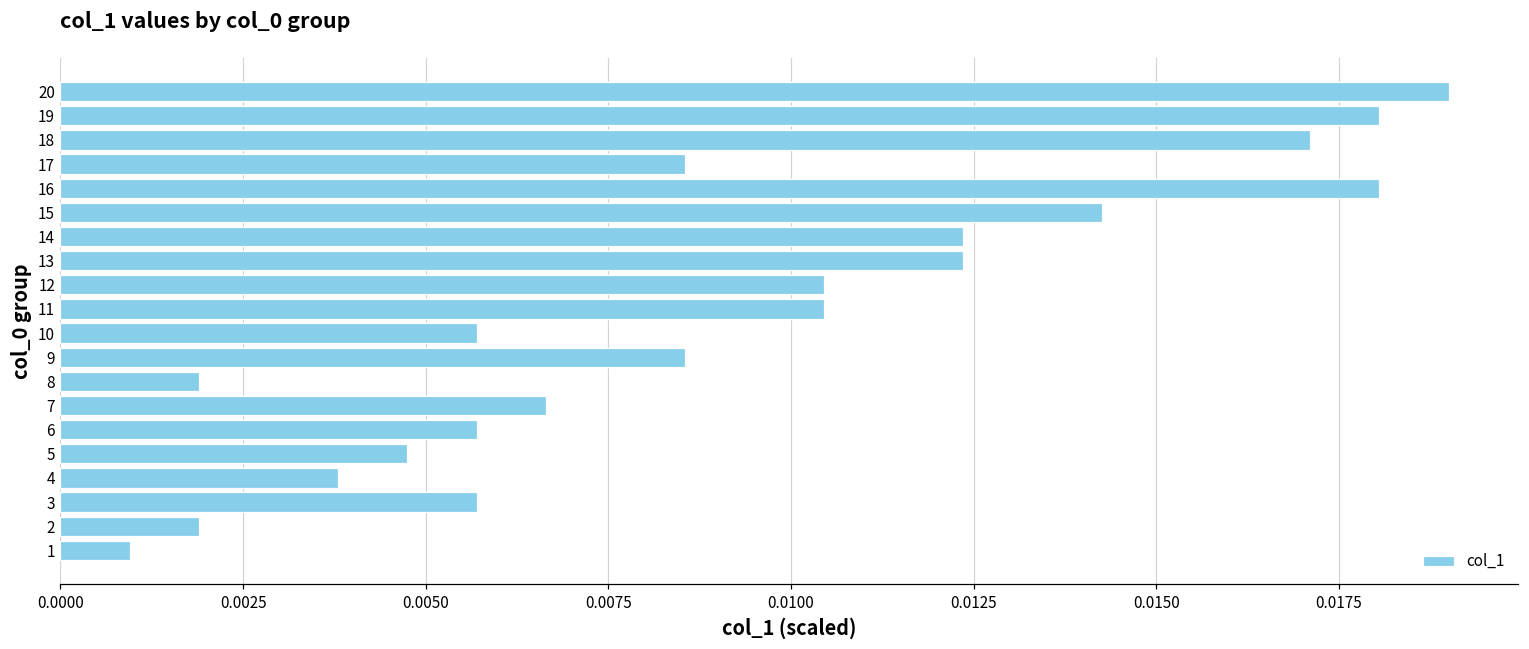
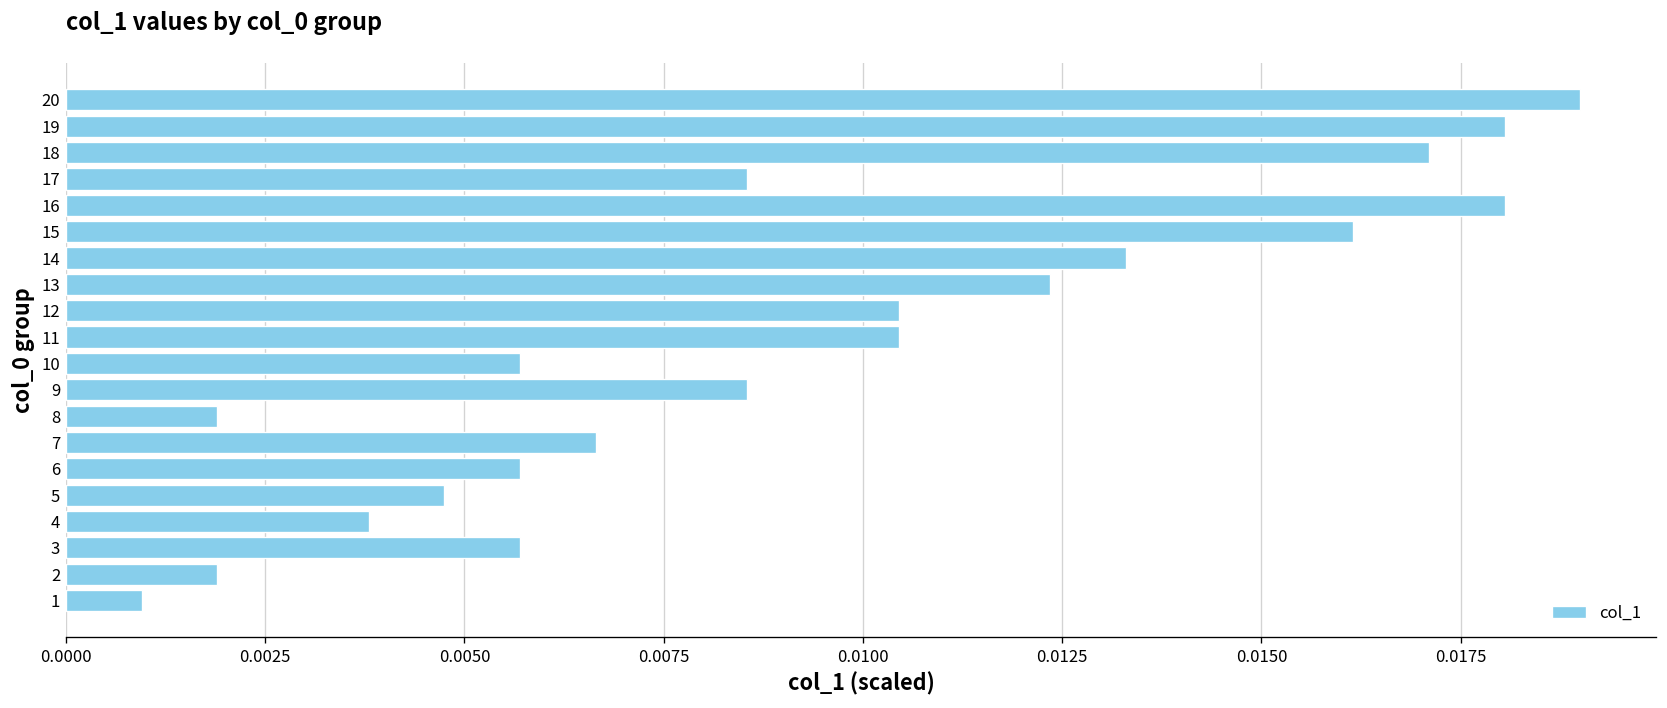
15: 0.0142 -> 0.0161
14: 0.0124 -> 0.0133
